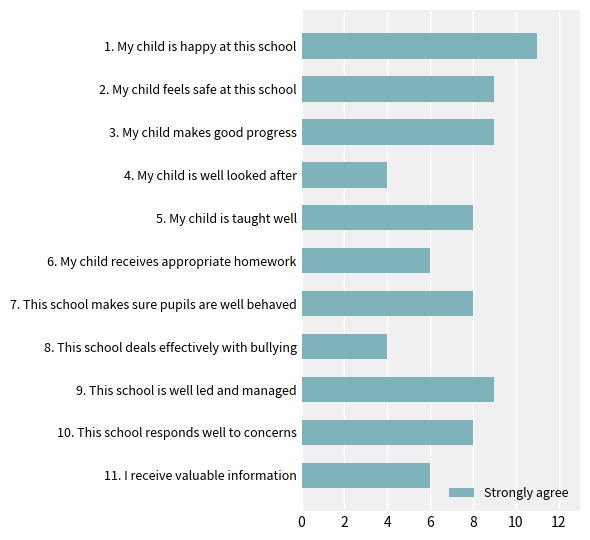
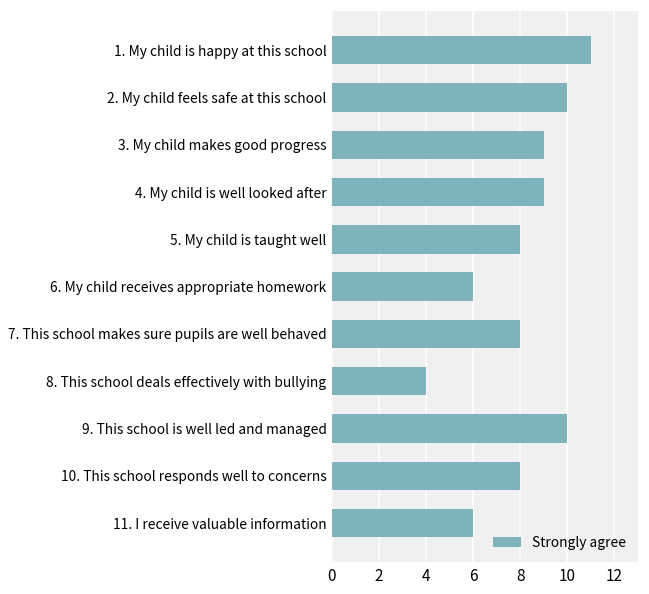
2. My child feels safe at this school: 9 -> 10
4. My child is well looked after: 4 -> 9
9. This school is well led and managed: 9 -> 10
